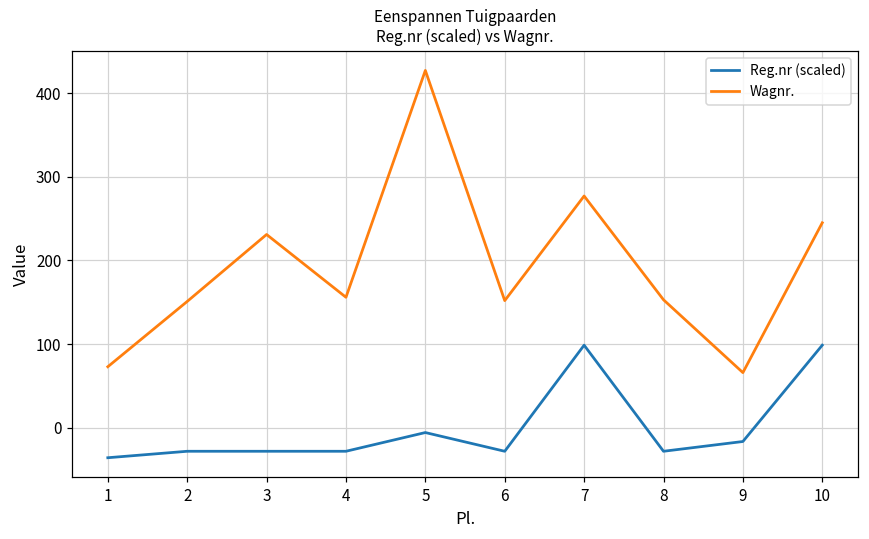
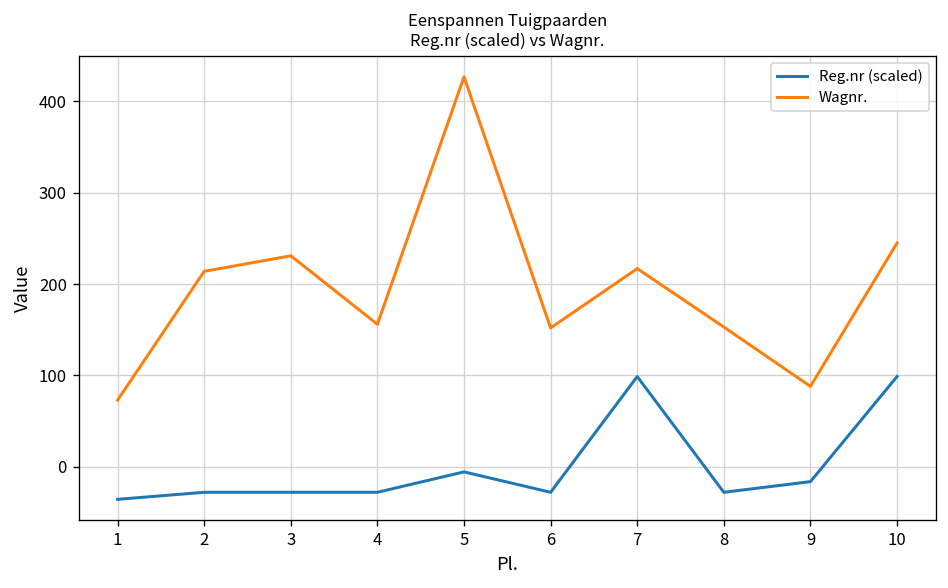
Wagnr., 2: 150 -> 210
Wagnr., 7: 280 -> 220
Wagnr., 9: 70 -> 90
